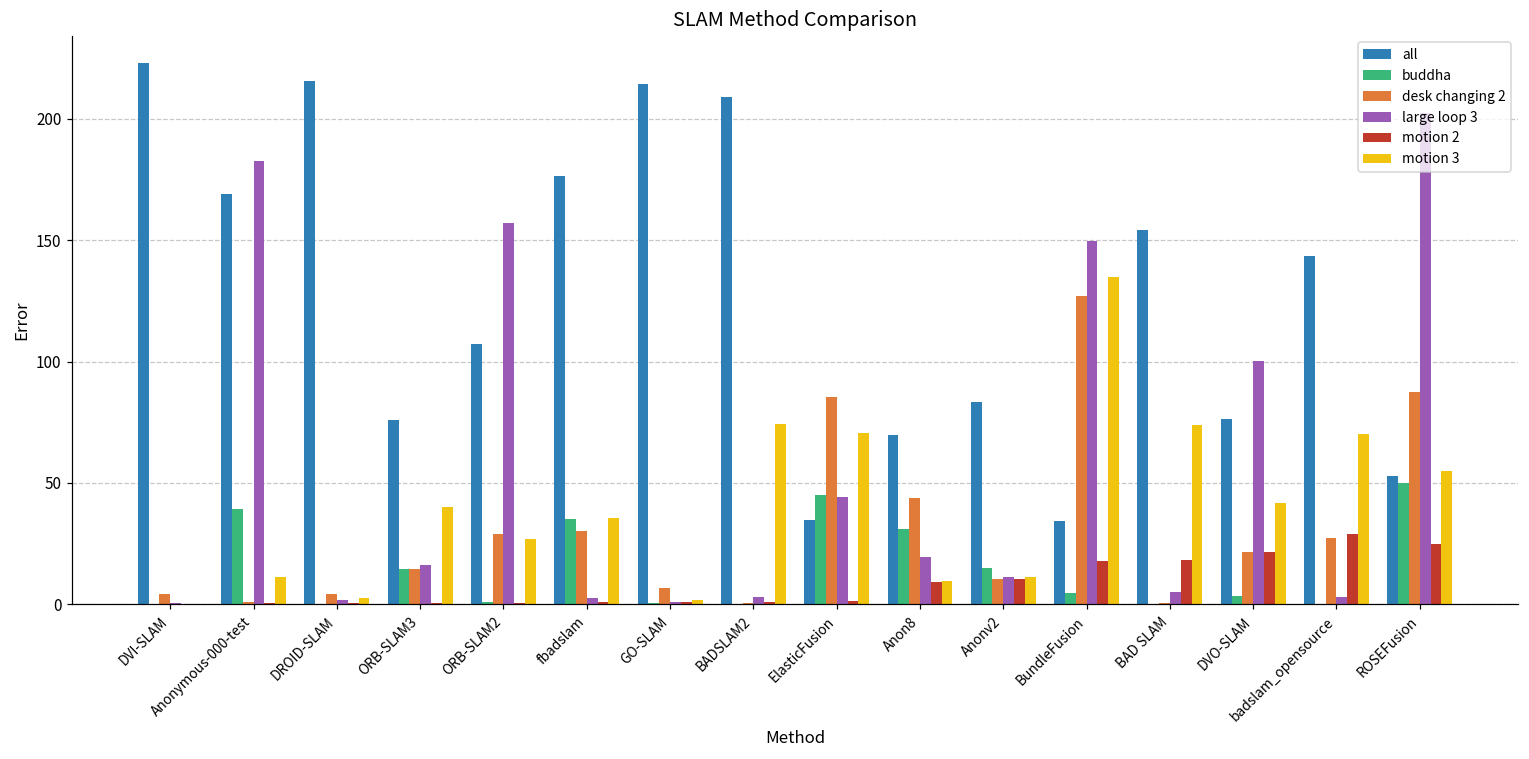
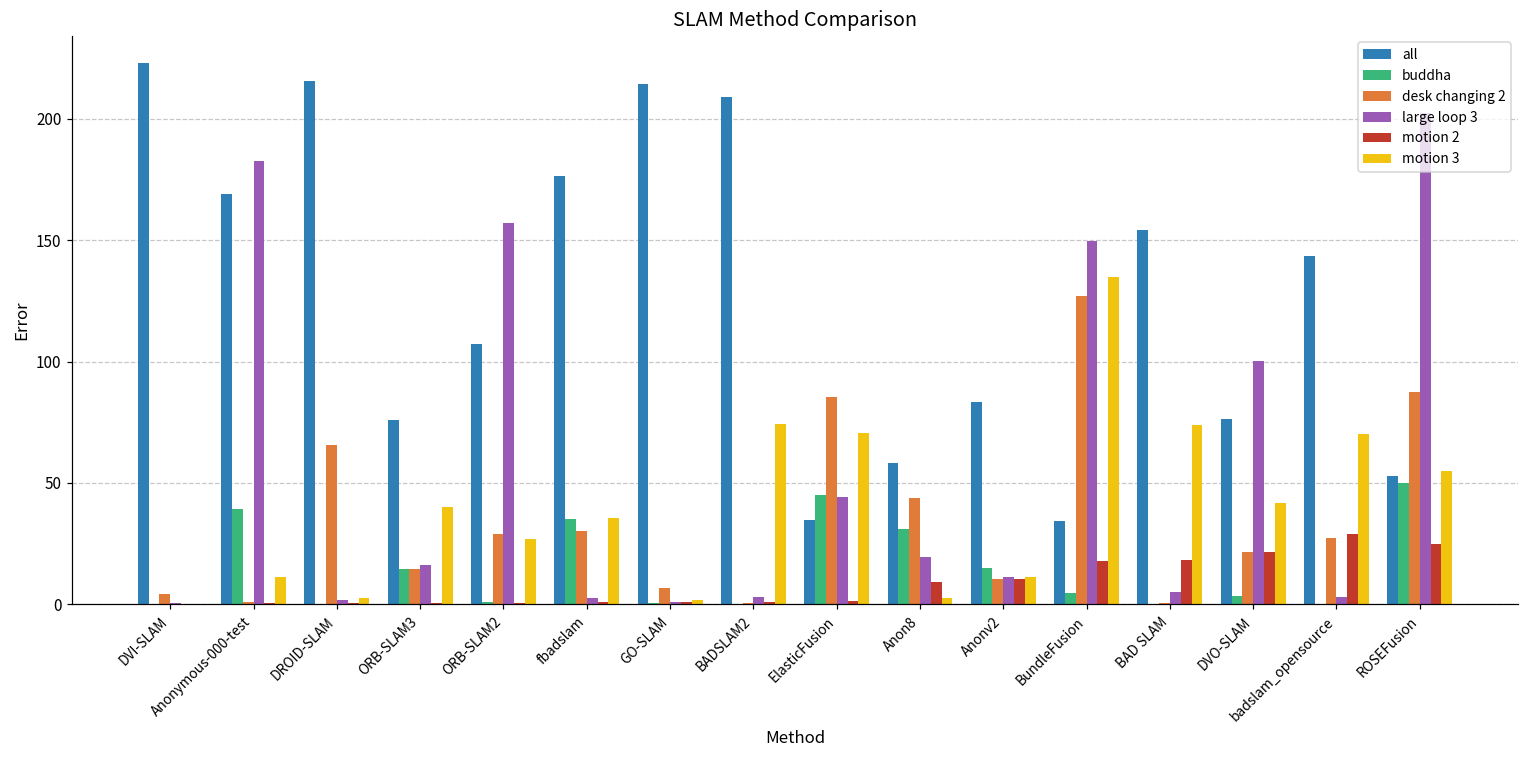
desk changing 2, DROID-SLAM: 4 -> 66
all, Anon8: 70 -> 58
motion 3, Anon8: 10 -> 3
